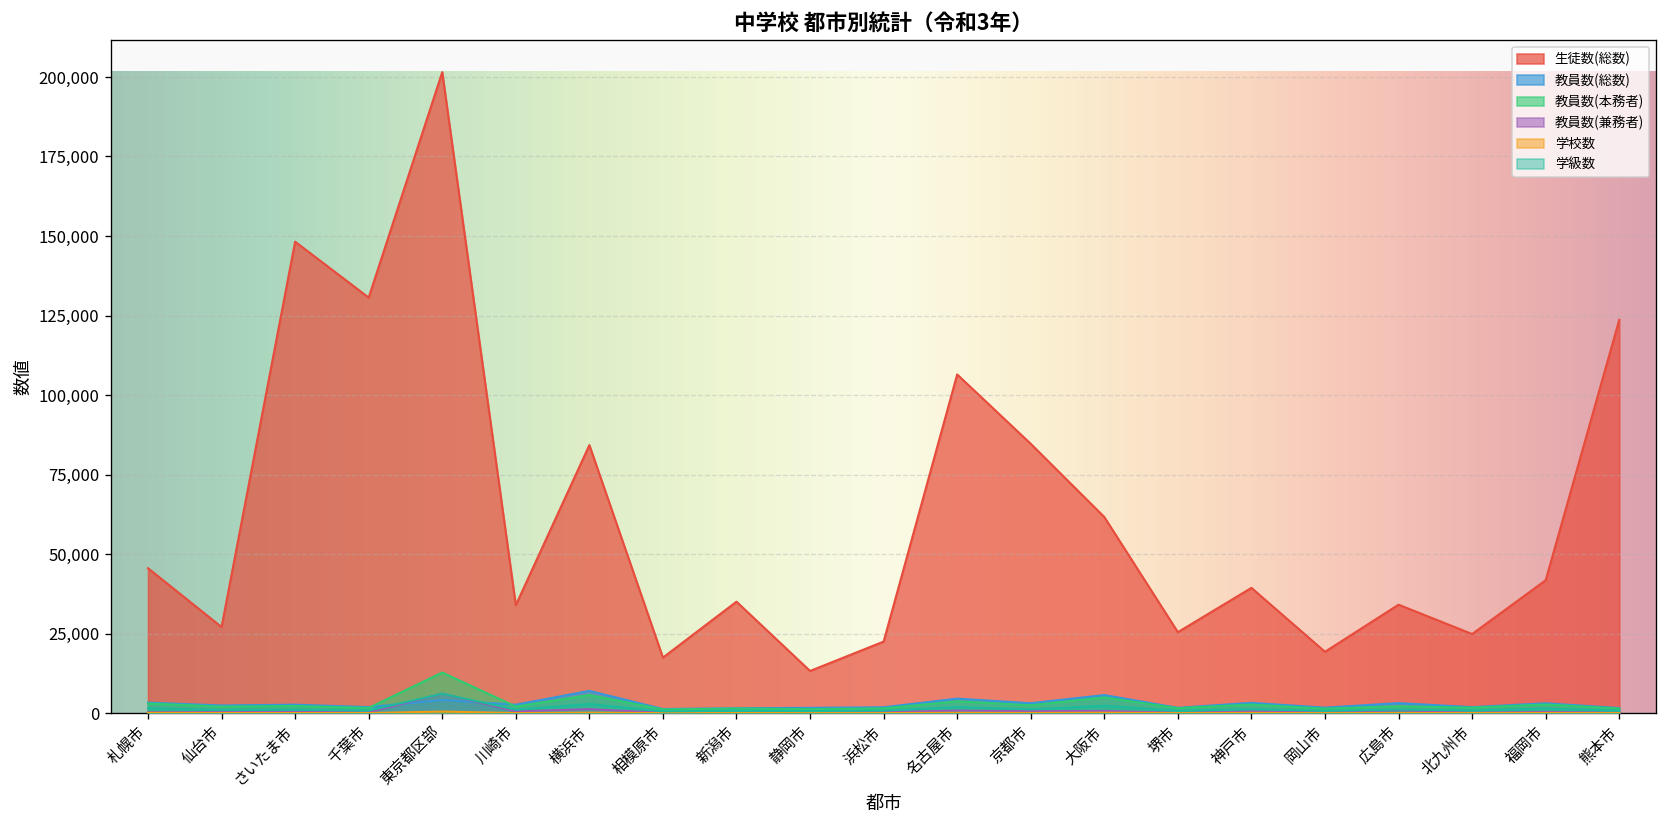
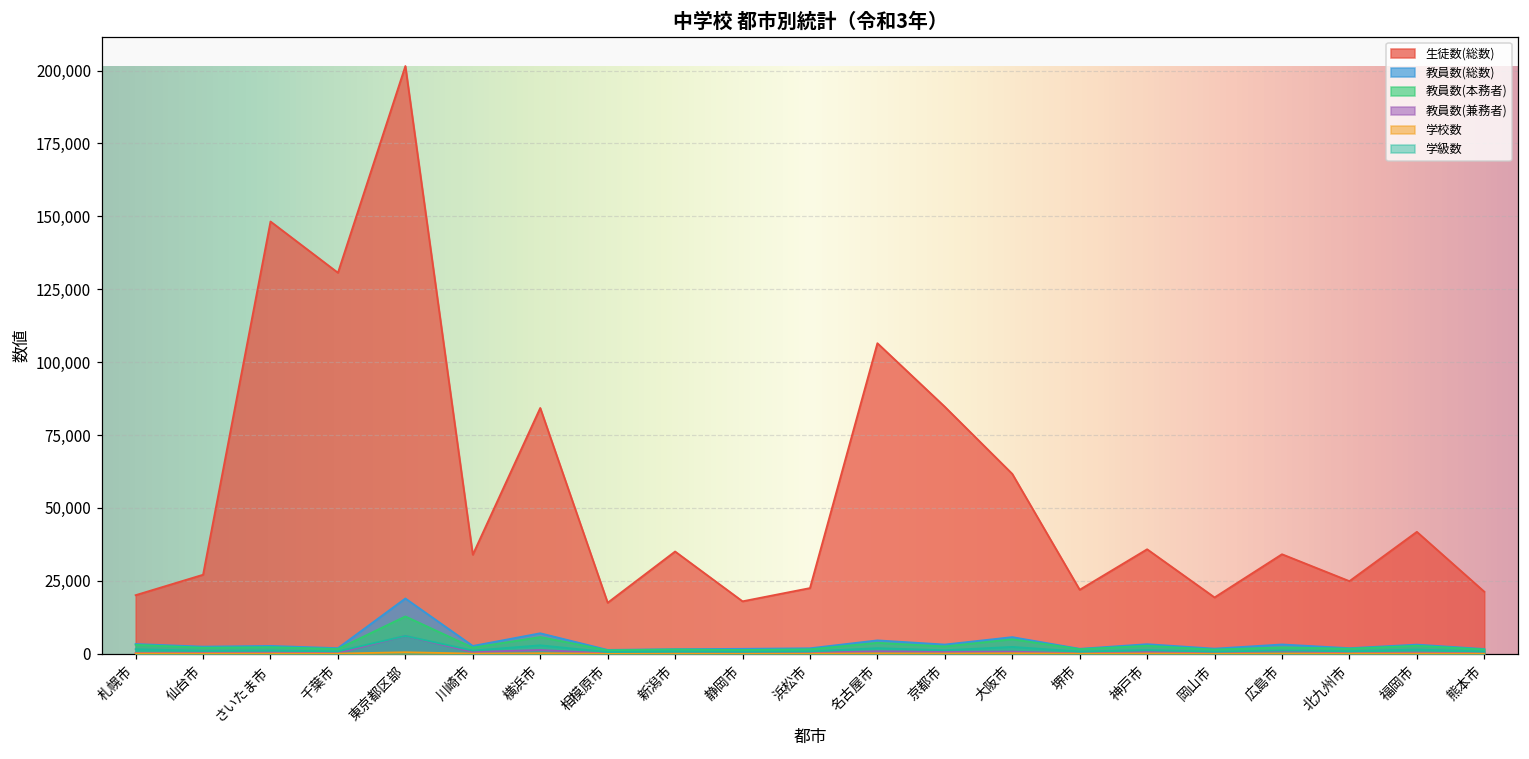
生徒数(総数), 札幌市: 46,000 -> 20,000
教員数(総数), 東京都区部: 4,000 -> 19,000
生徒数(総数), 静岡市: 13,000 -> 18,000
生徒数(総数), 堺市: 25,000 -> 22,000
生徒数(総数), 神戸市: 39,000 -> 36,000
生徒数(総数), 熊本市: 124,000 -> 21,000
